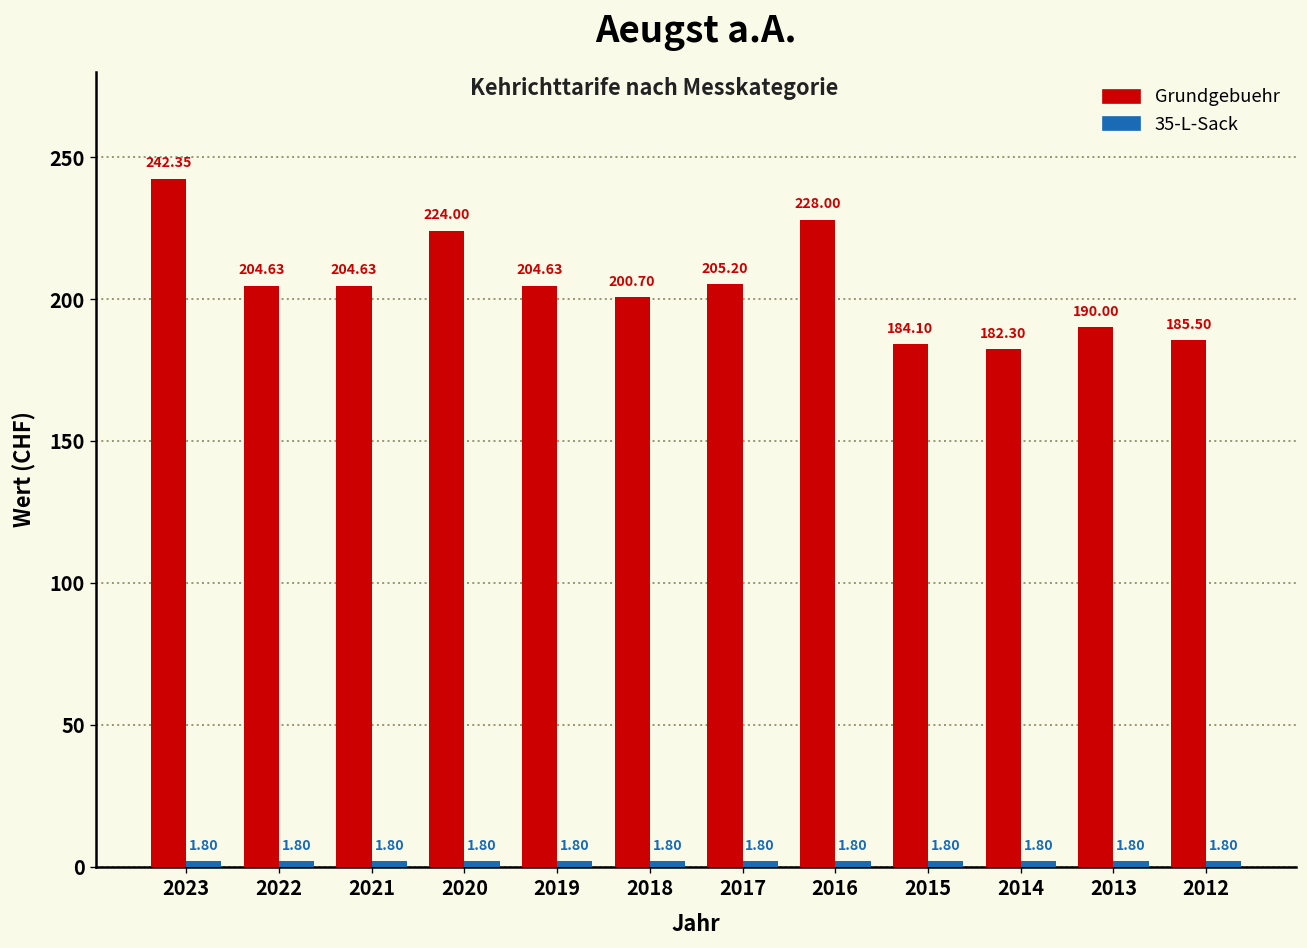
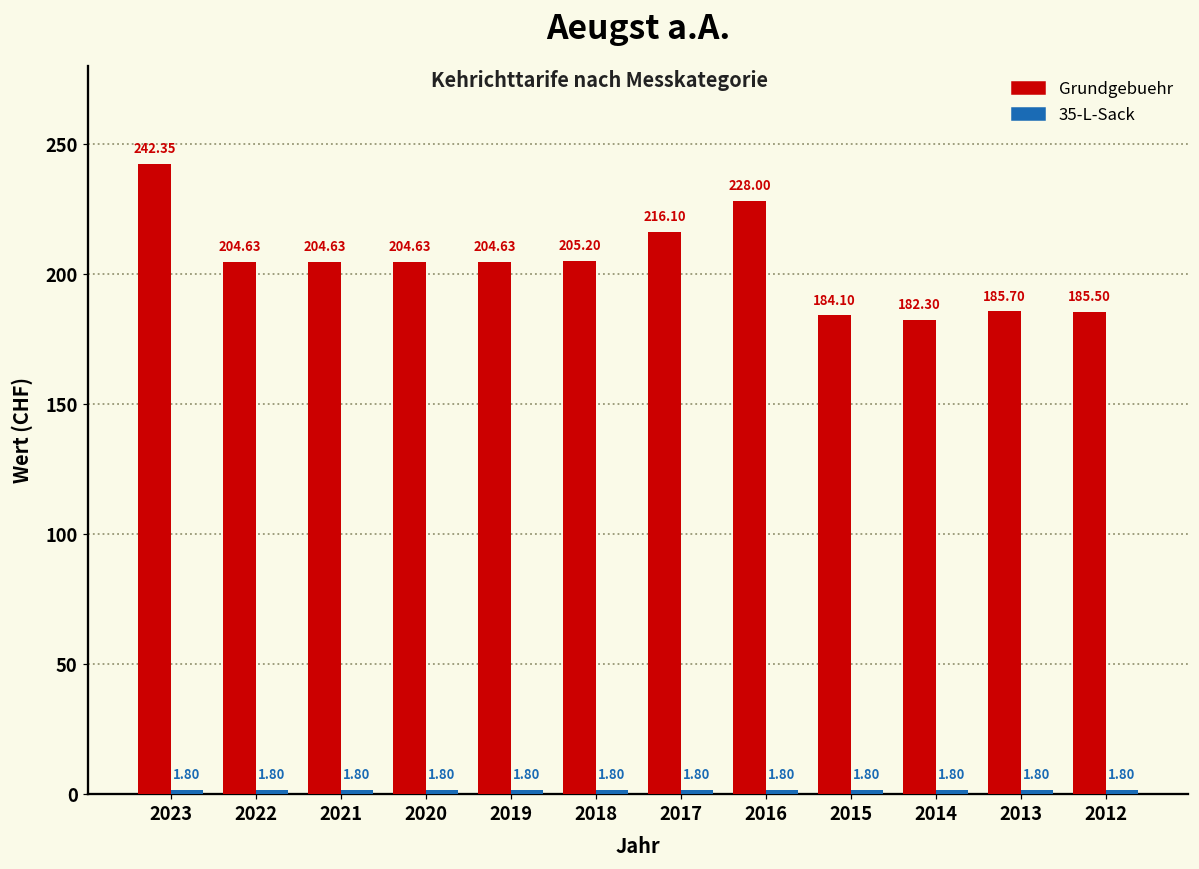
Grundgebuehr, 2020: 224.00 -> 204.63
Grundgebuehr, 2018: 200.70 -> 205.20
Grundgebuehr, 2017: 205.20 -> 216.10
Grundgebuehr, 2013: 190.00 -> 185.70
